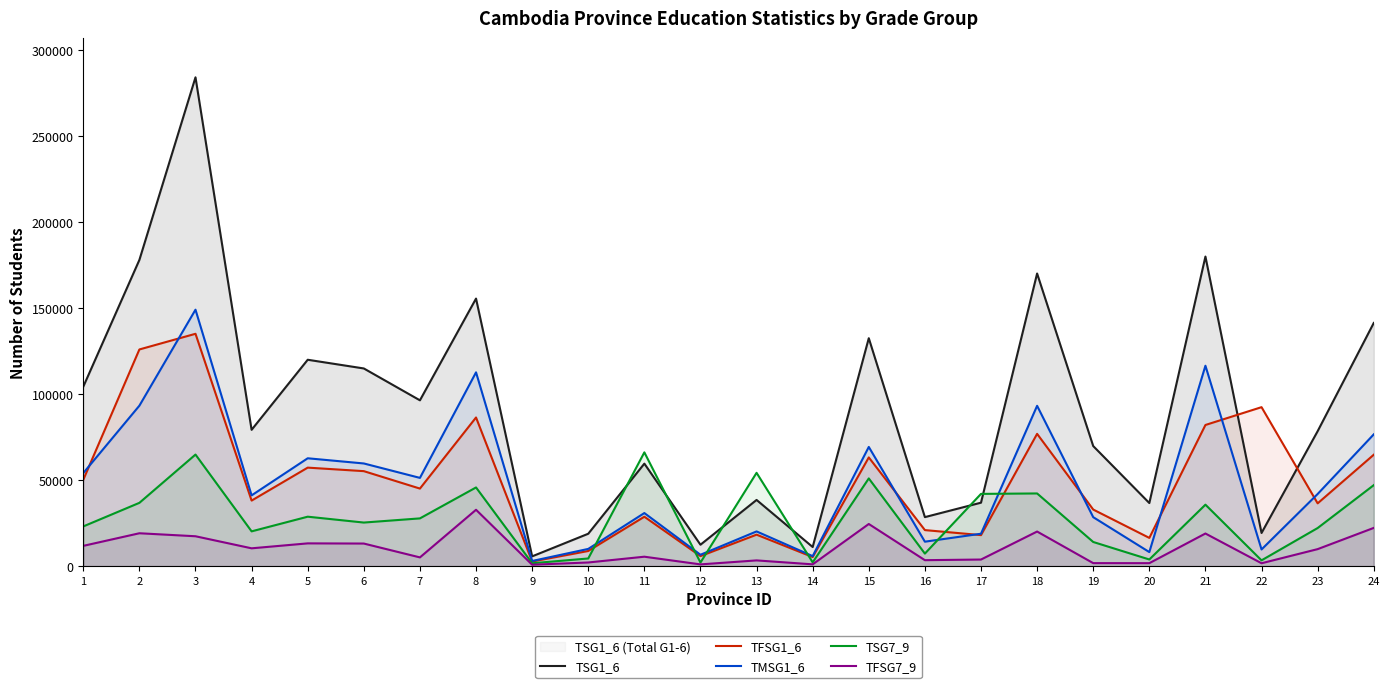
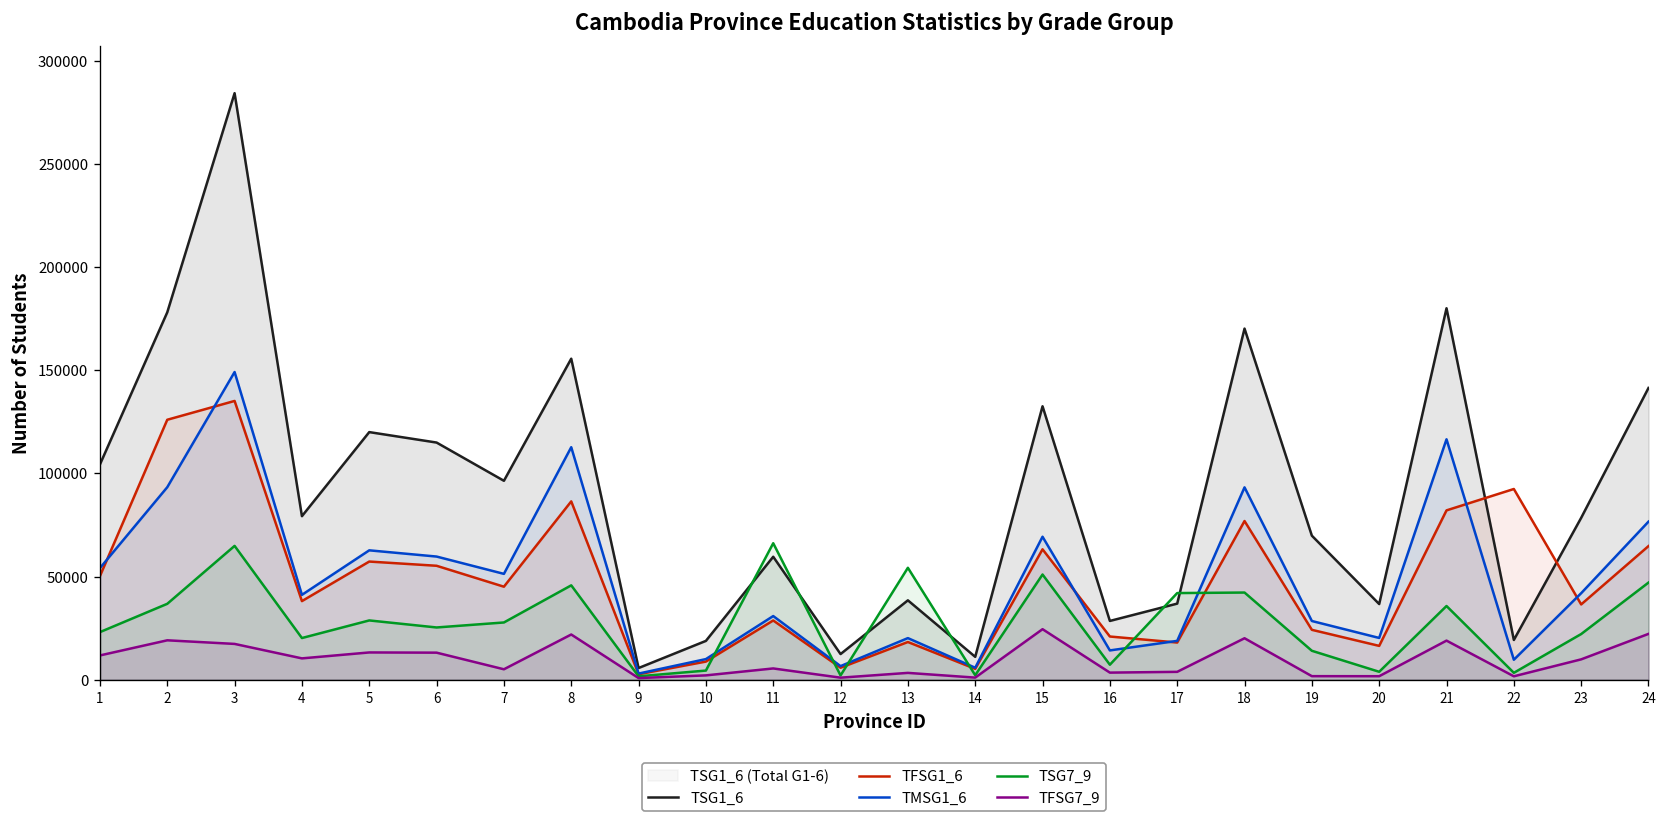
TFSG7_9, 8: 33000 -> 22000
TFSG1_6, 19: 33000 -> 24000
TMSG1_6, 20: 8000 -> 20000
